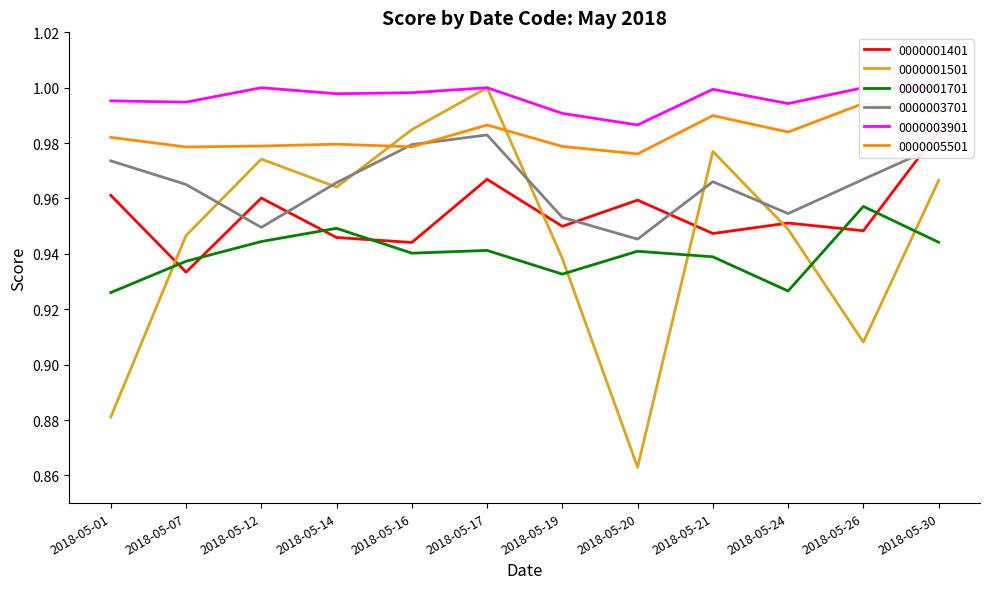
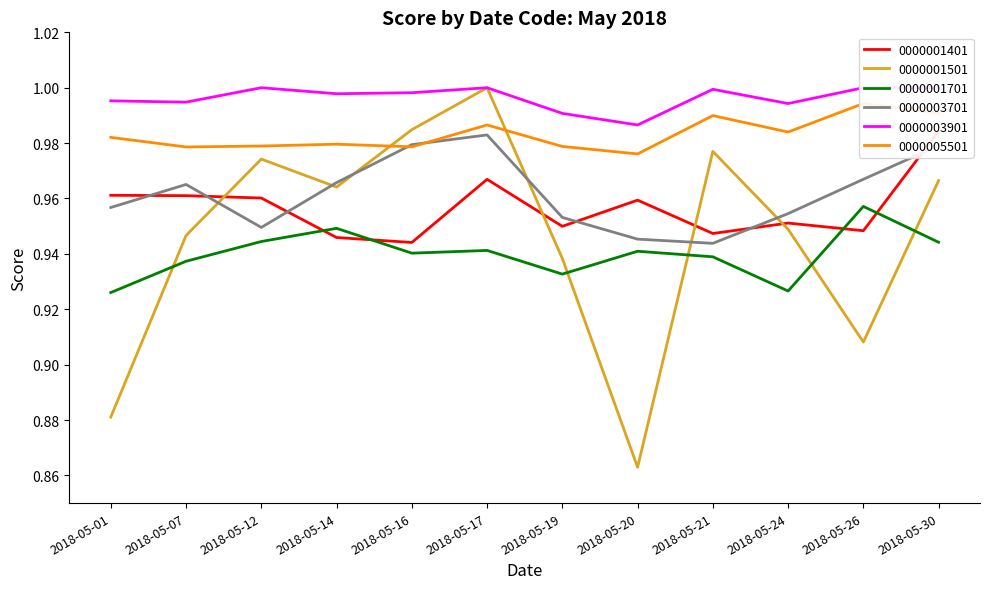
0000003701, 2018-05-01: 0.974 -> 0.957
0000001401, 2018-05-07: 0.933 -> 0.961
0000003701, 2018-05-21: 0.966 -> 0.944
